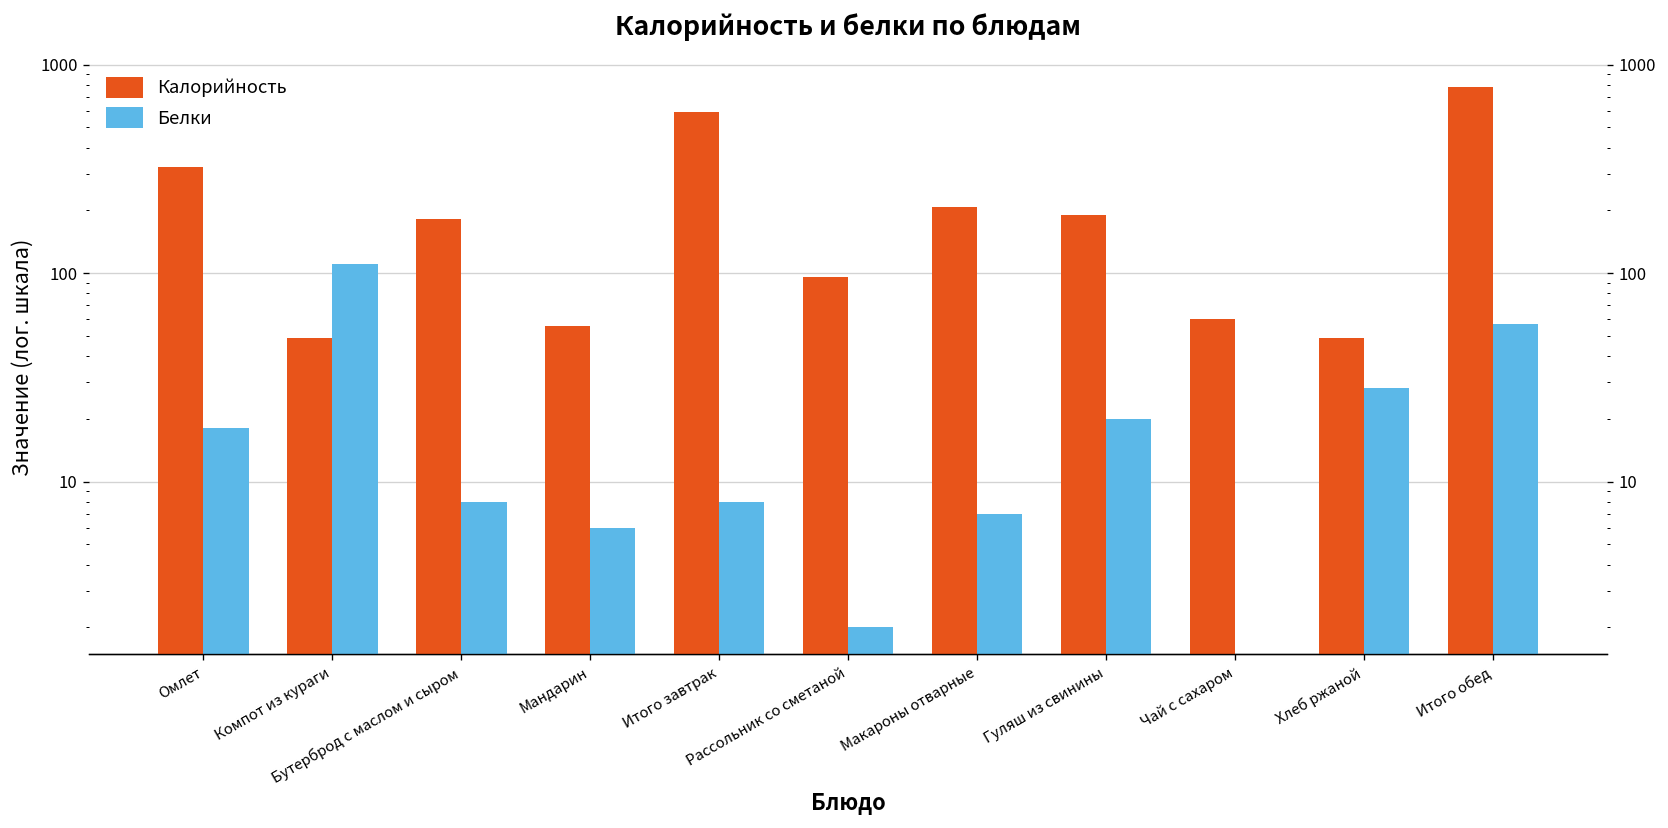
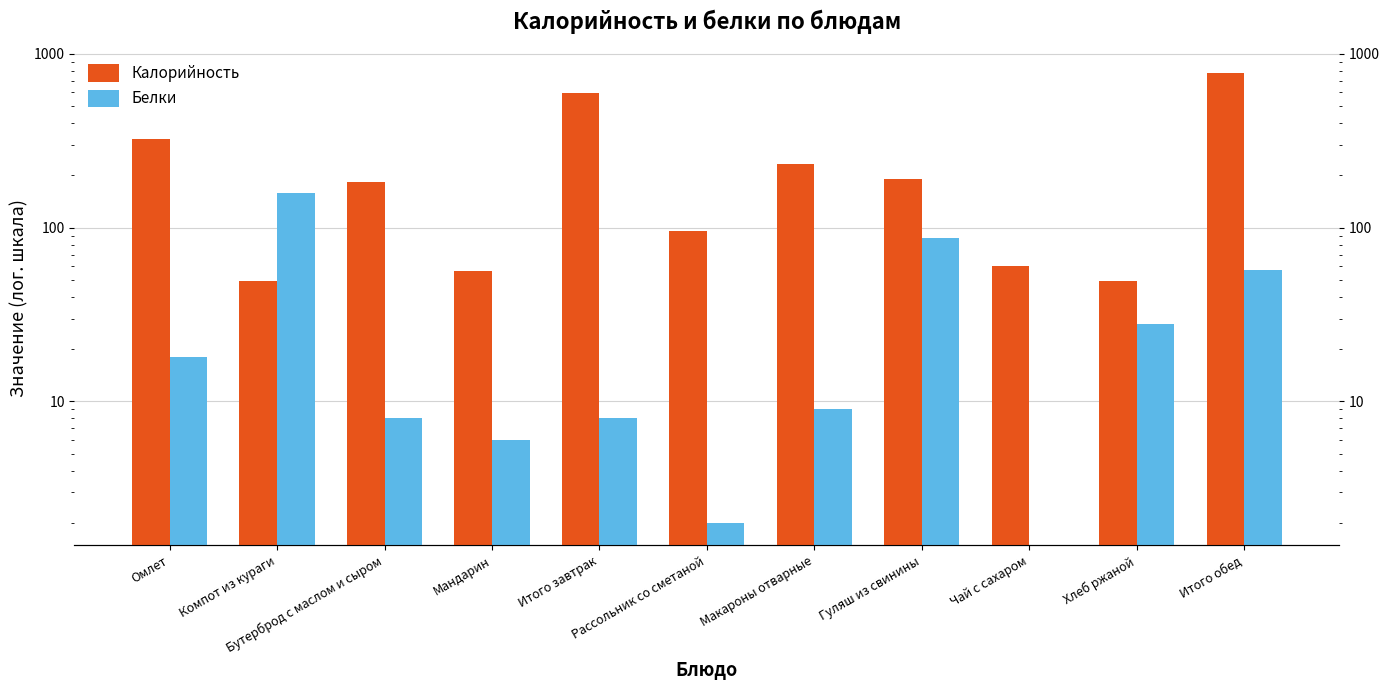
Белки, Компот из кураги: 110 -> 160
Калорийность, Макароны отварные: 210 -> 230
Белки, Макароны отварные: 7 -> 9
Белки, Гуляш из свинины: 20 -> 90
